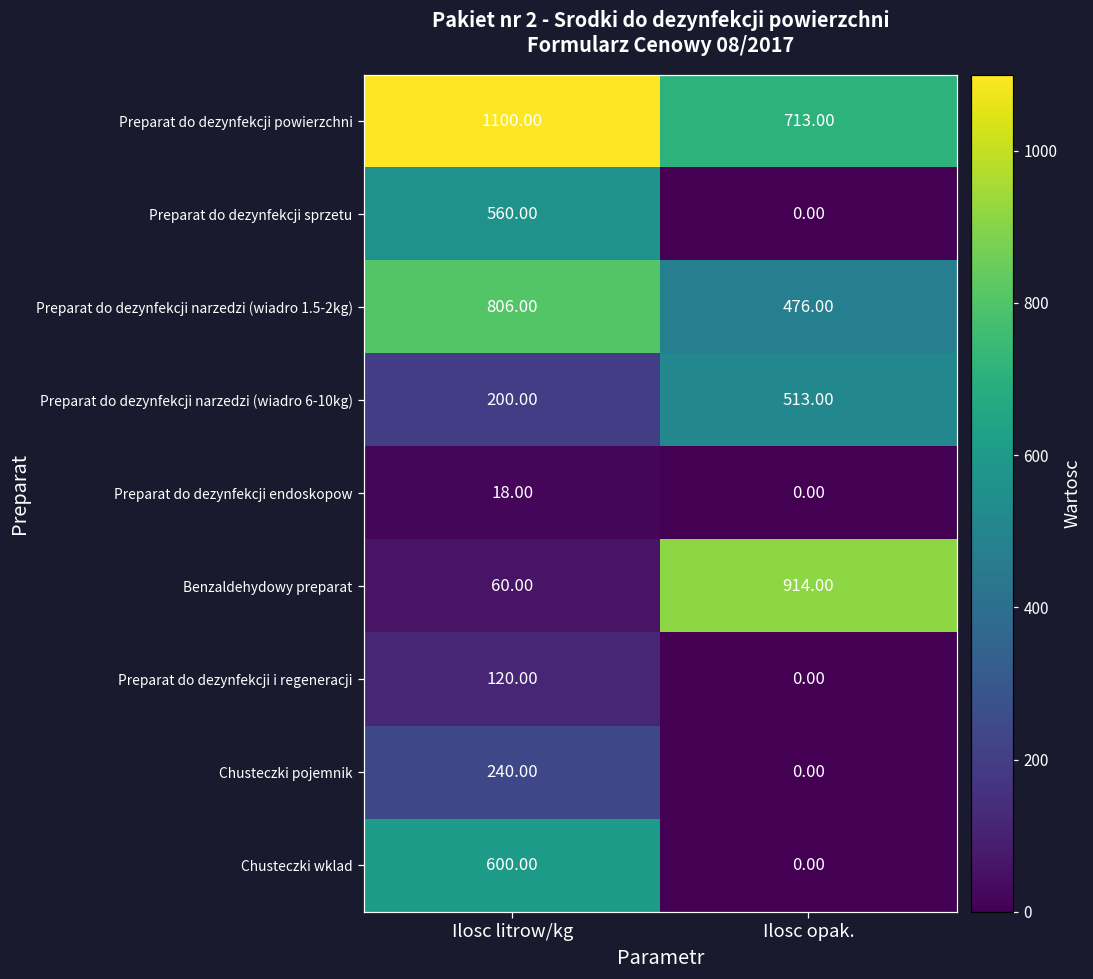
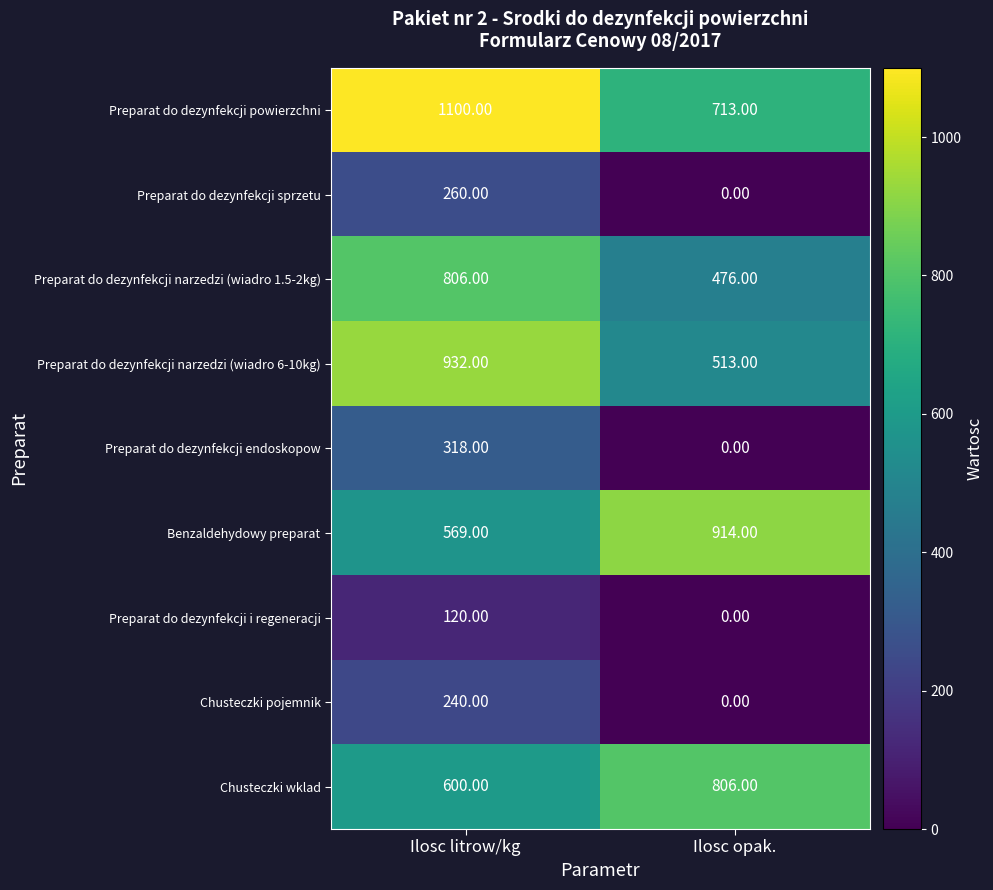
Preparat do dezynfekcji sprzetu, Ilosc litrow/kg: 560.00 -> 260.00
Preparat do dezynfekcji narzedzi (wiadro 6-10kg), Ilosc litrow/kg: 200.00 -> 932.00
Preparat do dezynfekcji endoskopow, Ilosc litrow/kg: 18.00 -> 318.00
Benzaldehydowy preparat, Ilosc litrow/kg: 60.00 -> 569.00
Chusteczki wklad, Ilosc opak.: 0.00 -> 806.00
